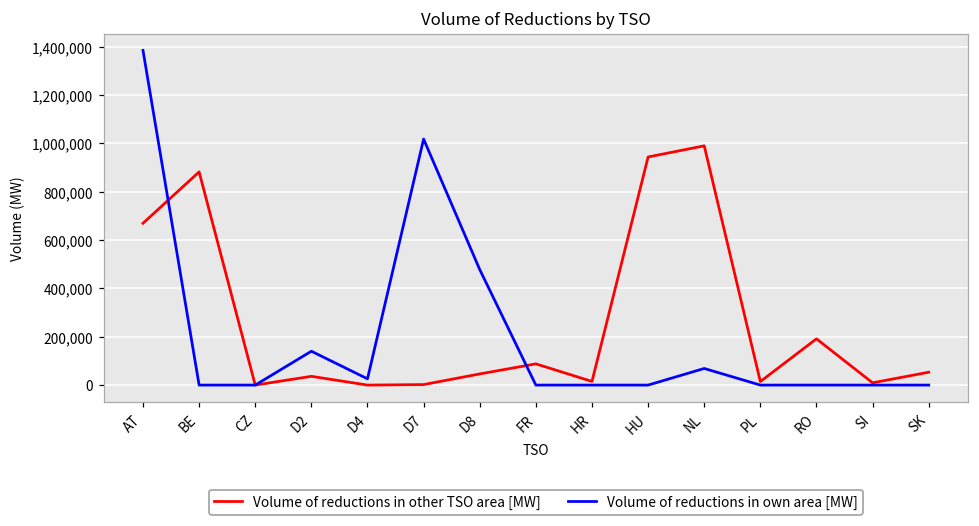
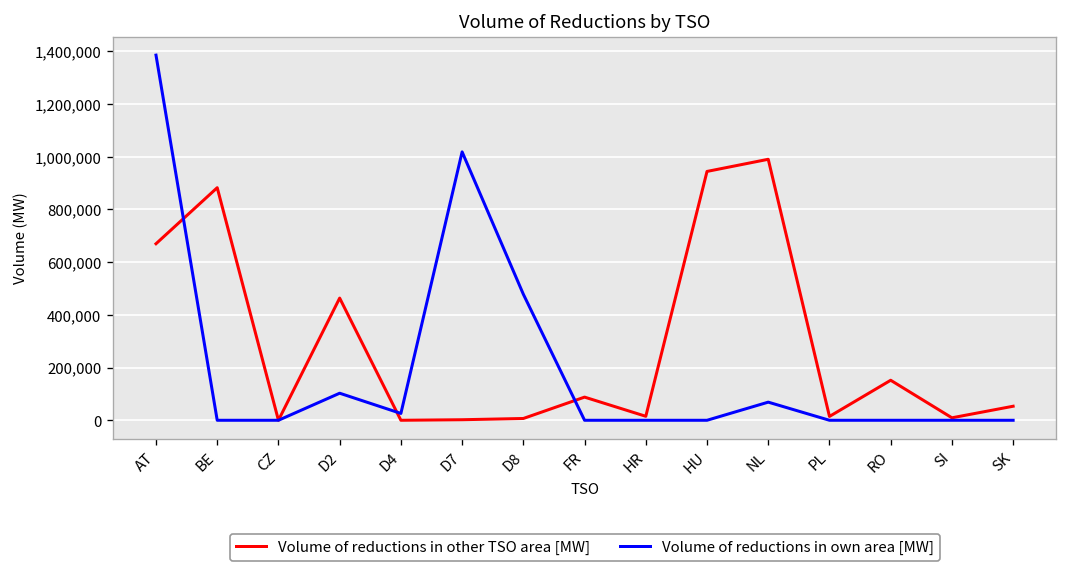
Volume of reductions in other TSO area [MW], D2: 40,000 -> 460,000
Volume of reductions in own area [MW], D2: 140,000 -> 100,000
Volume of reductions in other TSO area [MW], D8: 50,000 -> 10,000
Volume of reductions in other TSO area [MW], RO: 190,000 -> 150,000
